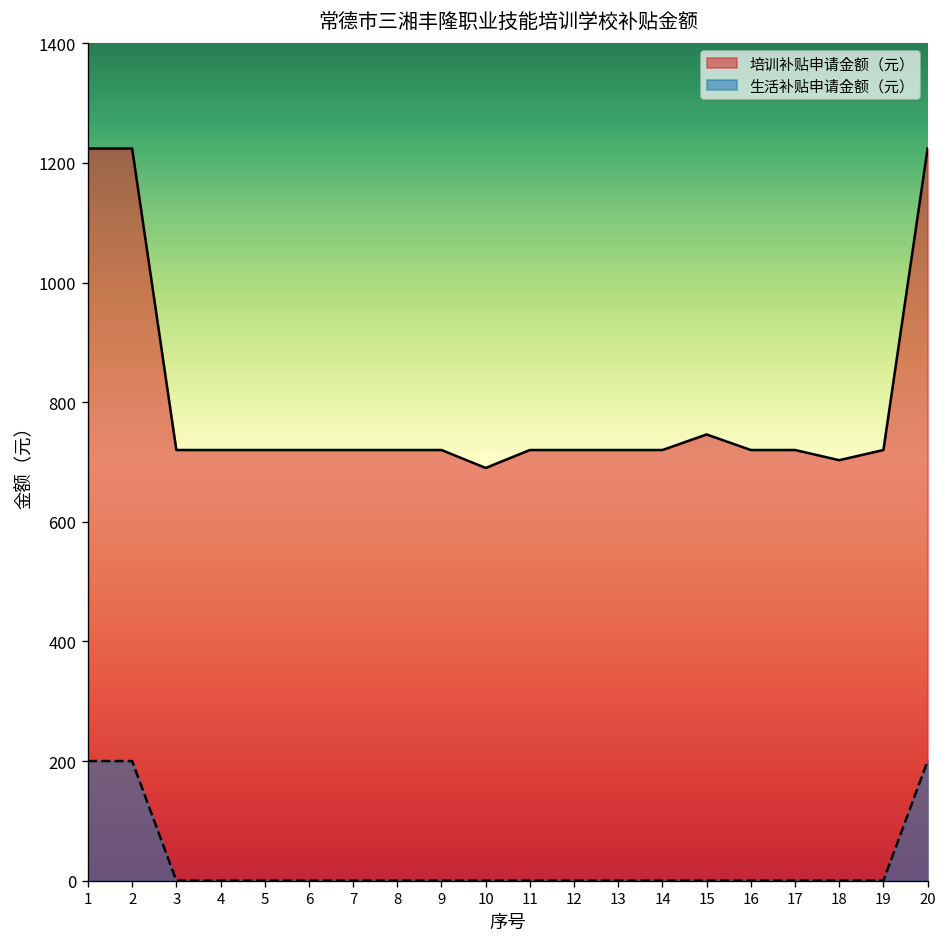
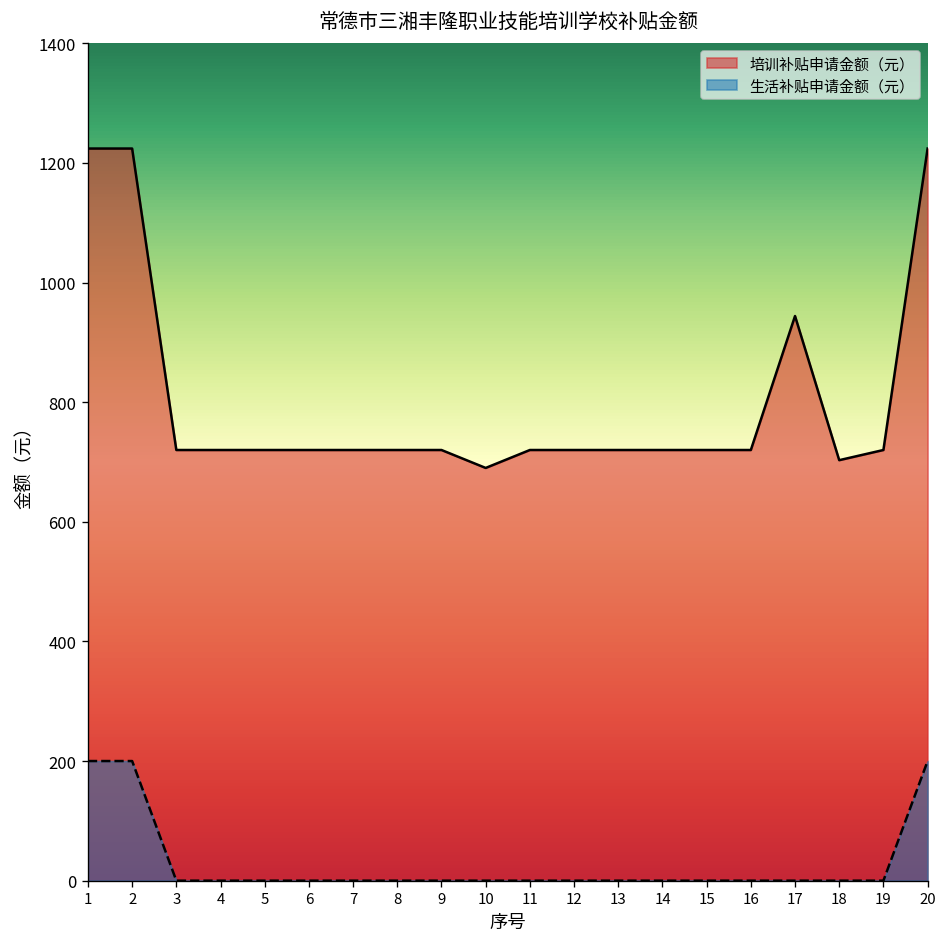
培训补贴申请金额（元）, 15: 750 -> 720
培训补贴申请金额（元）, 17: 720 -> 940
